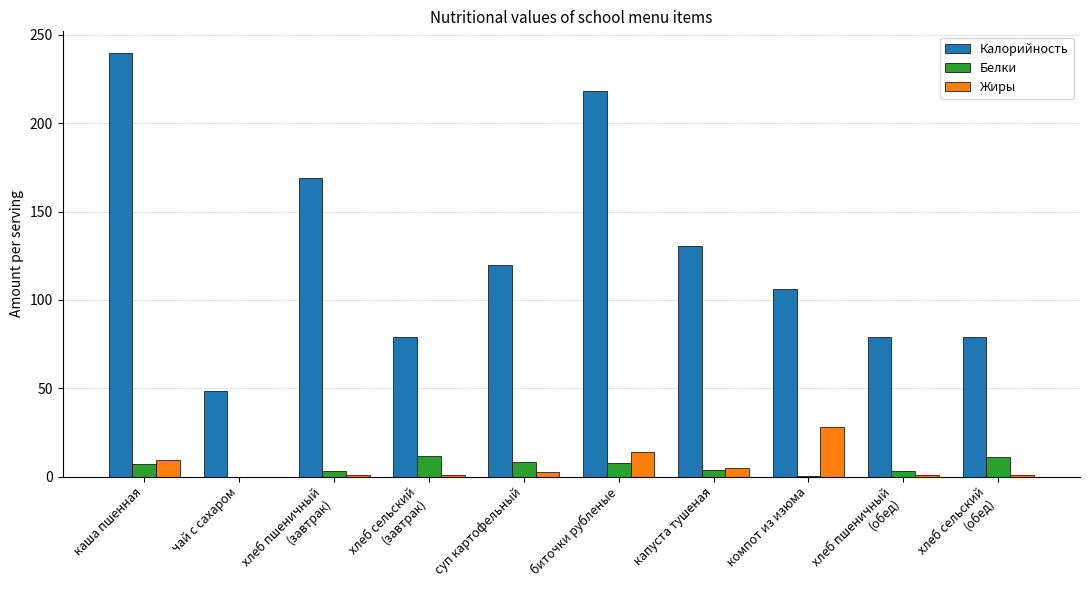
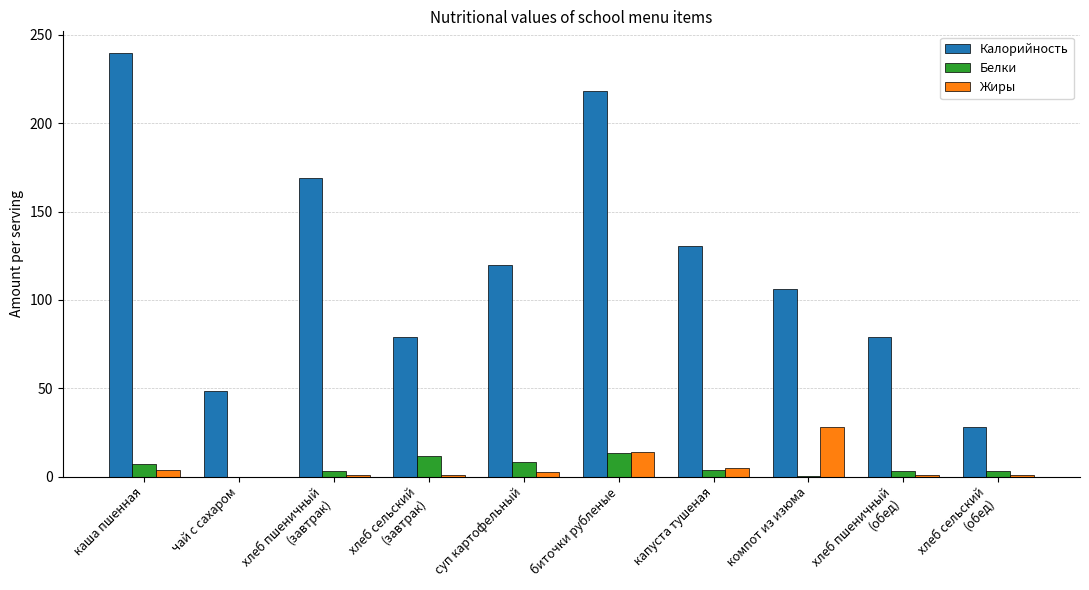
Жиры, каша пшенная: 9 -> 4
Белки, биточки рубленые: 7 -> 13
Калорийность, хлеб сельский (обед): 79 -> 28
Белки, хлеб сельский (обед): 11 -> 3
